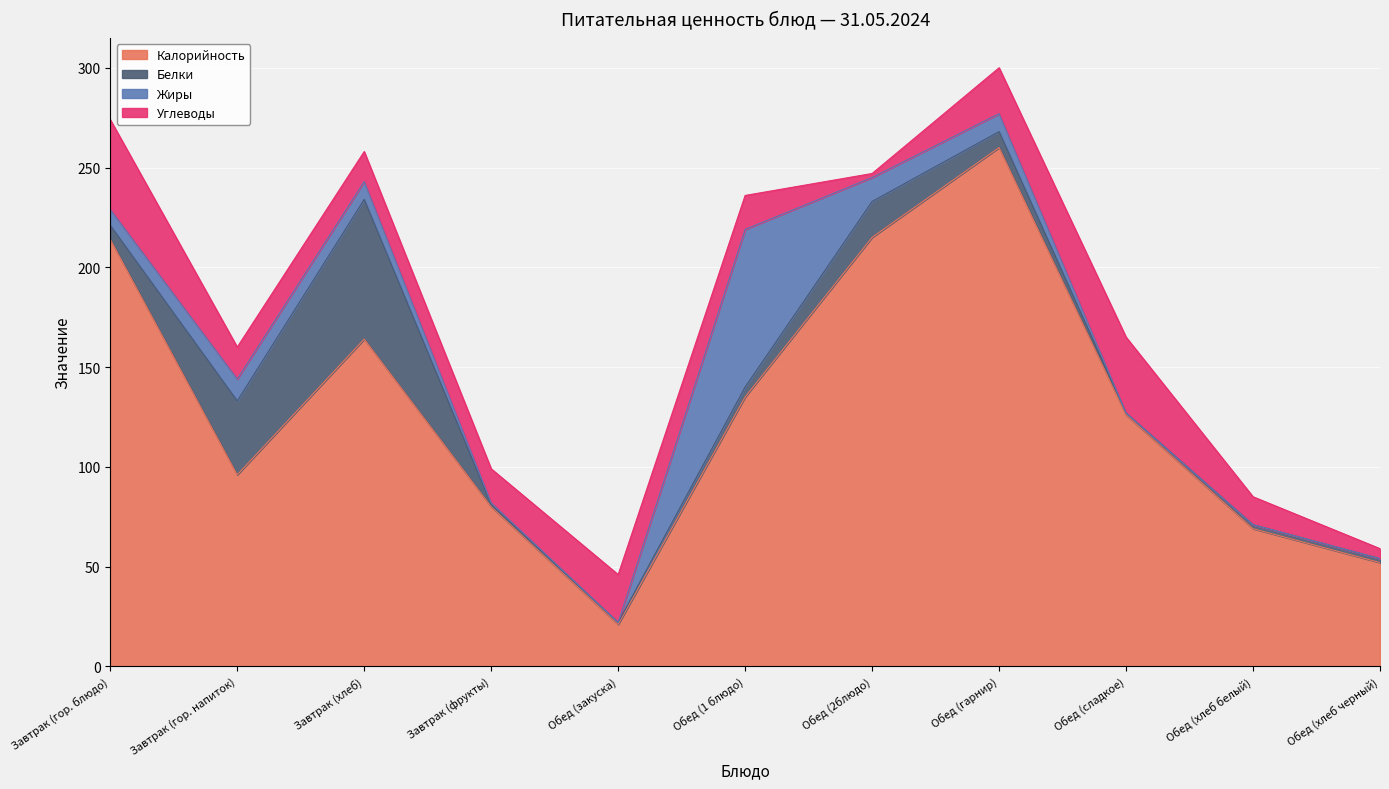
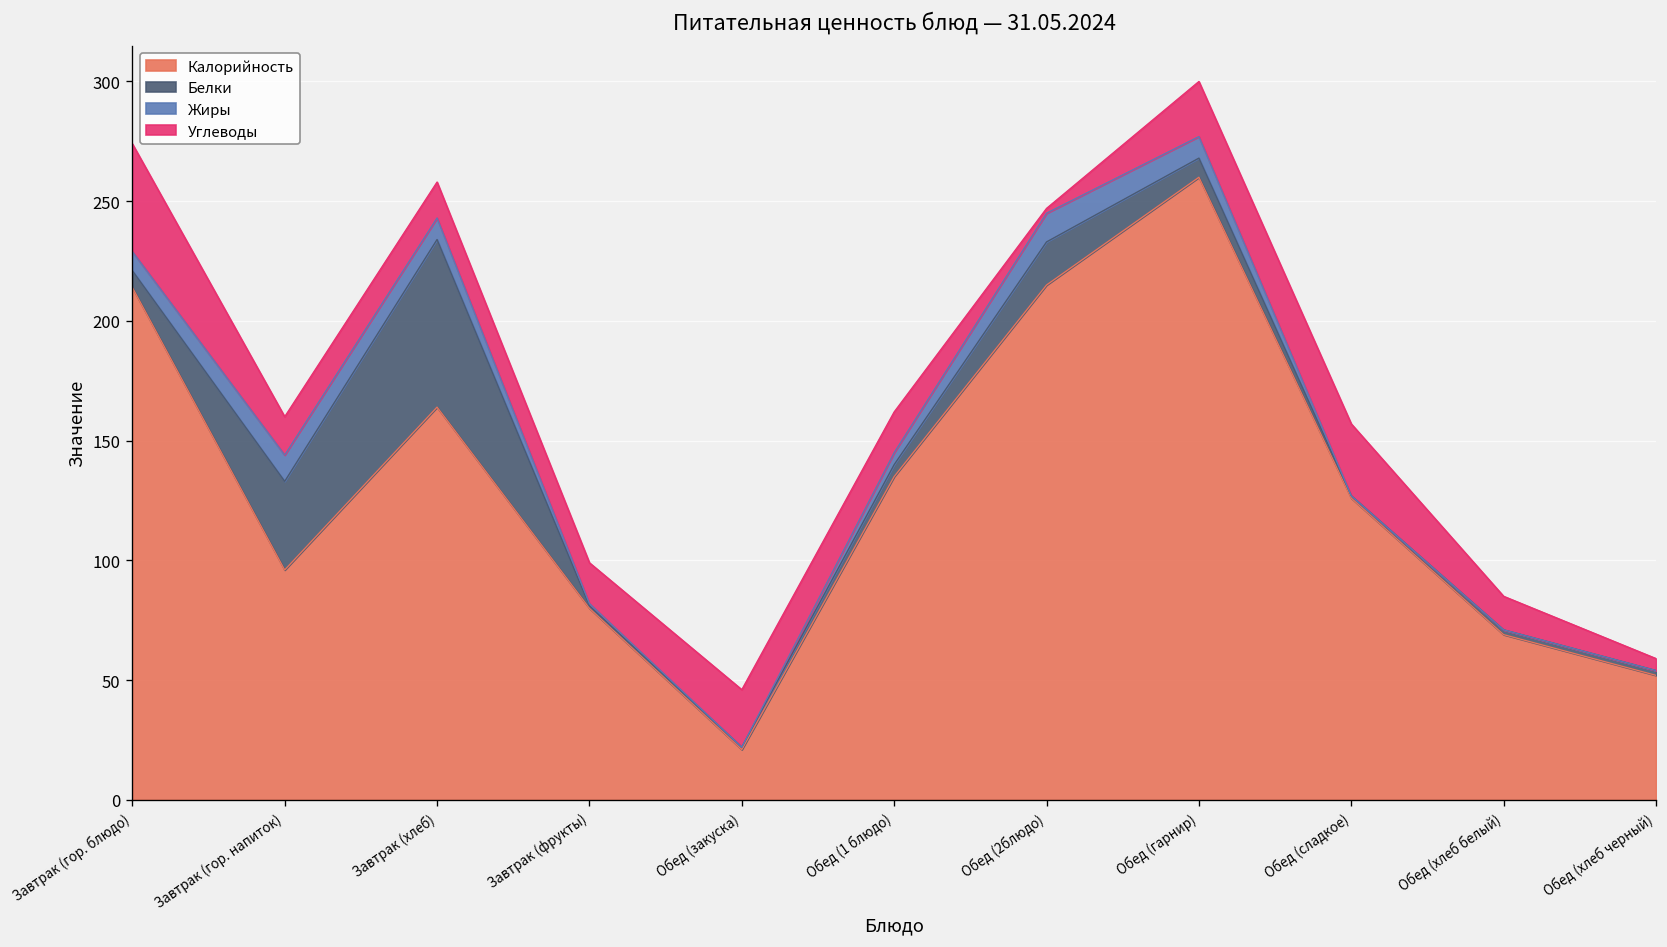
Жиры, Обед (1 блюдо): 79 -> 5
Углеводы, Обед (сладкое): 38 -> 30
